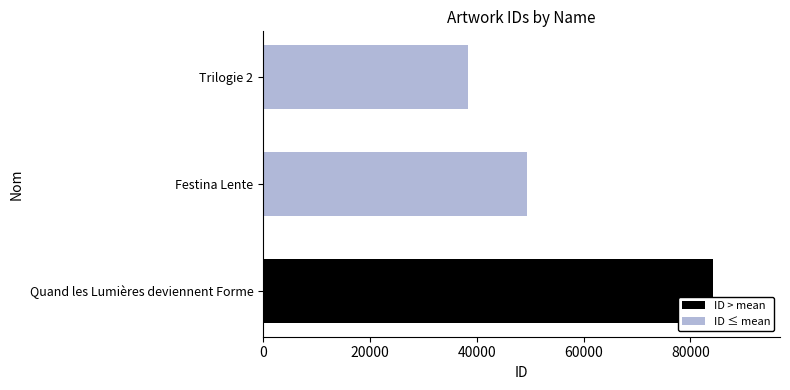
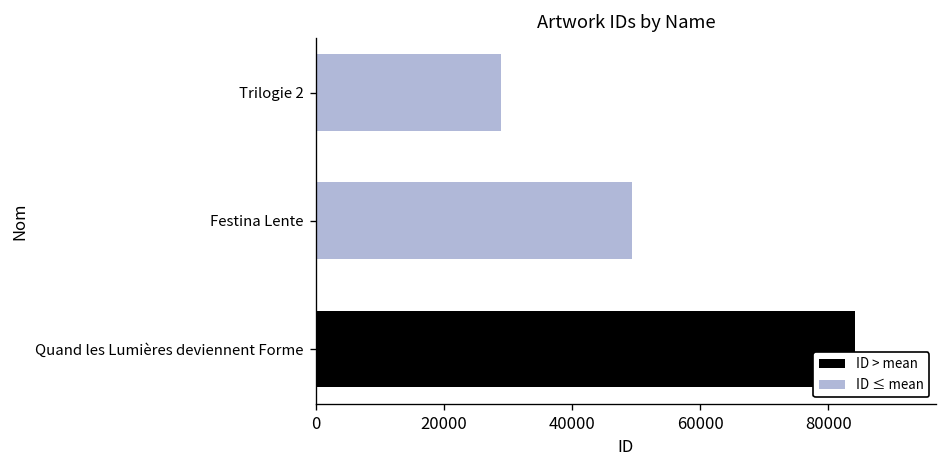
Trilogie 2: 38000 -> 29000
